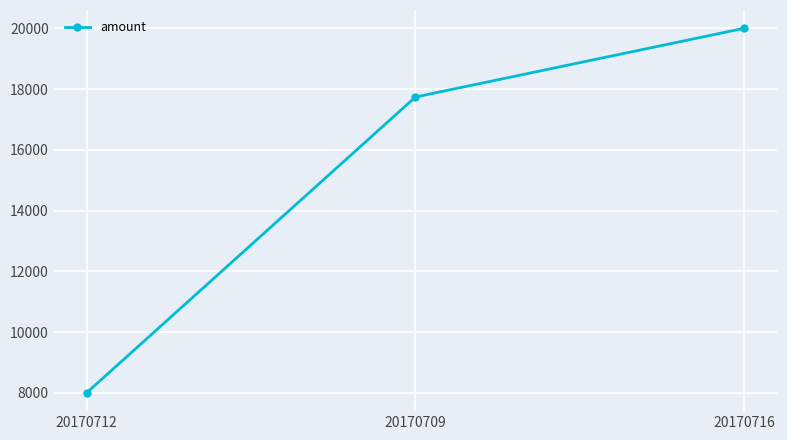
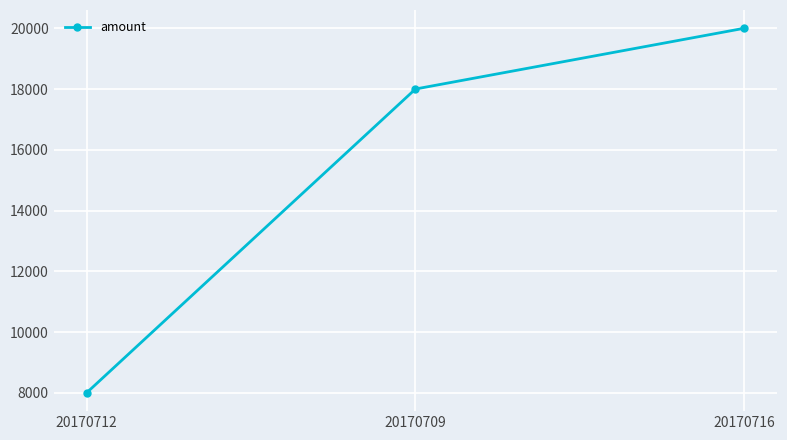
20170709: 17700 -> 18000
